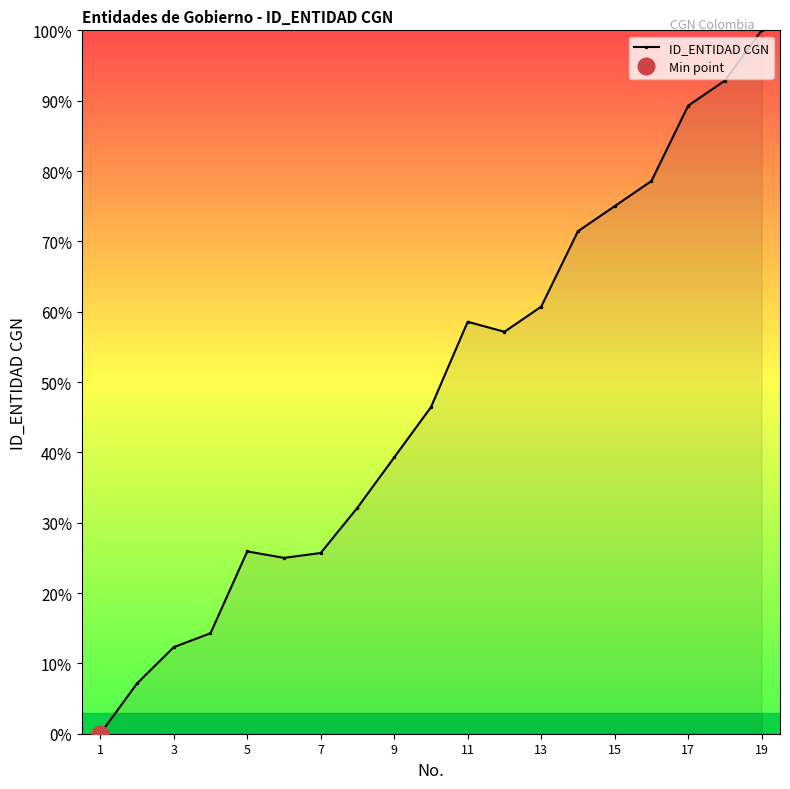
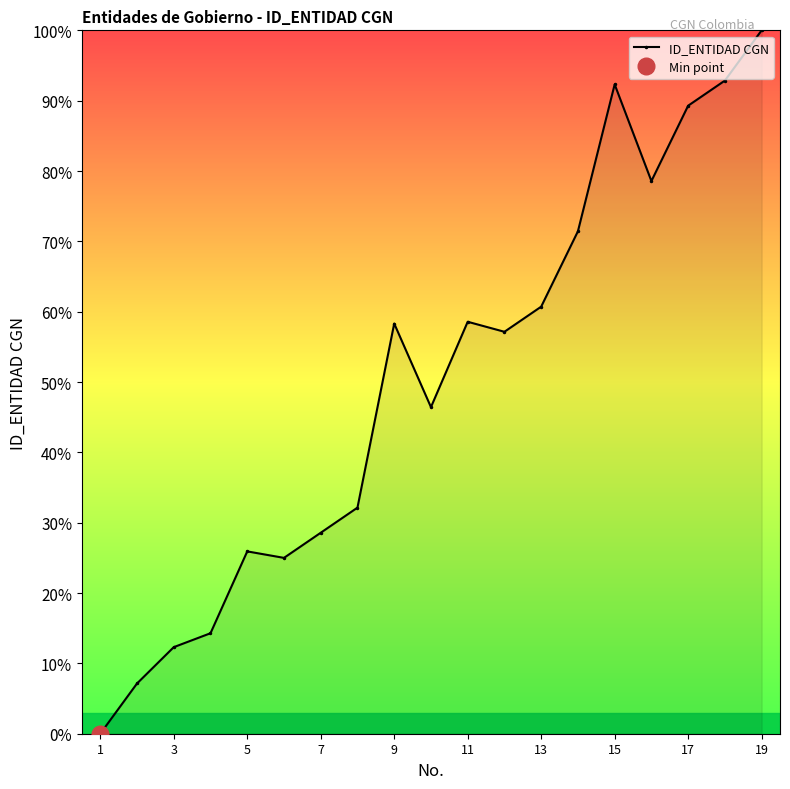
ID_ENTIDAD CGN, 7: 26% -> 29%
ID_ENTIDAD CGN, 9: 39% -> 58%
ID_ENTIDAD CGN, 15: 75% -> 92%
